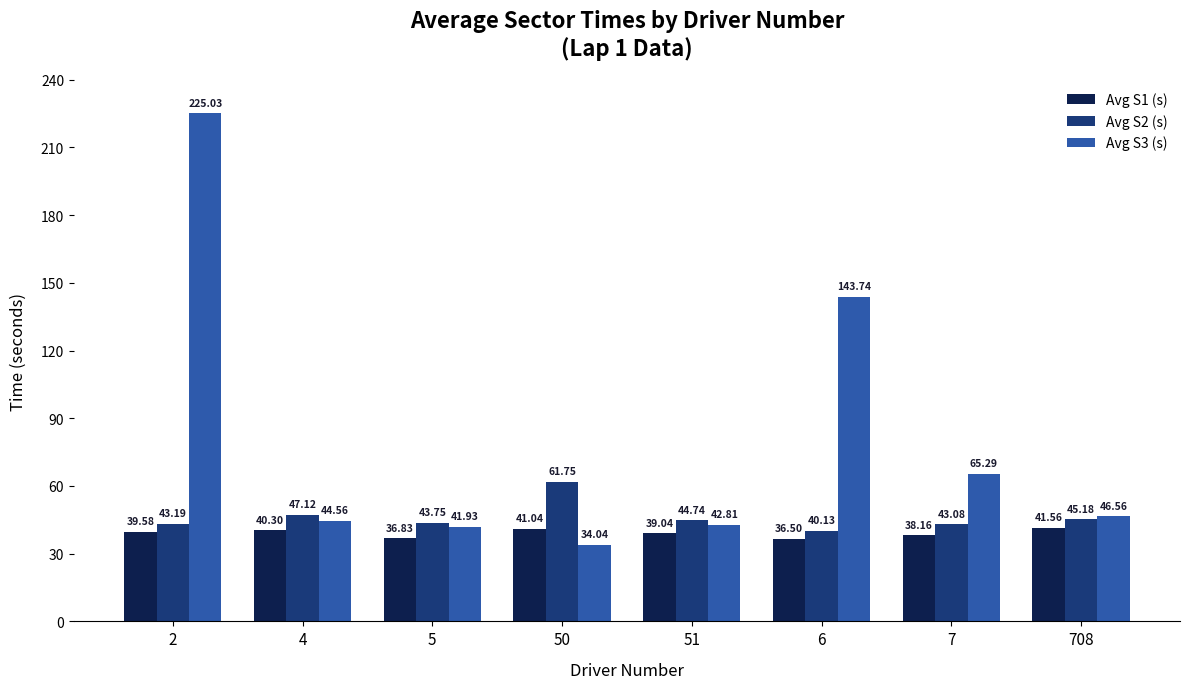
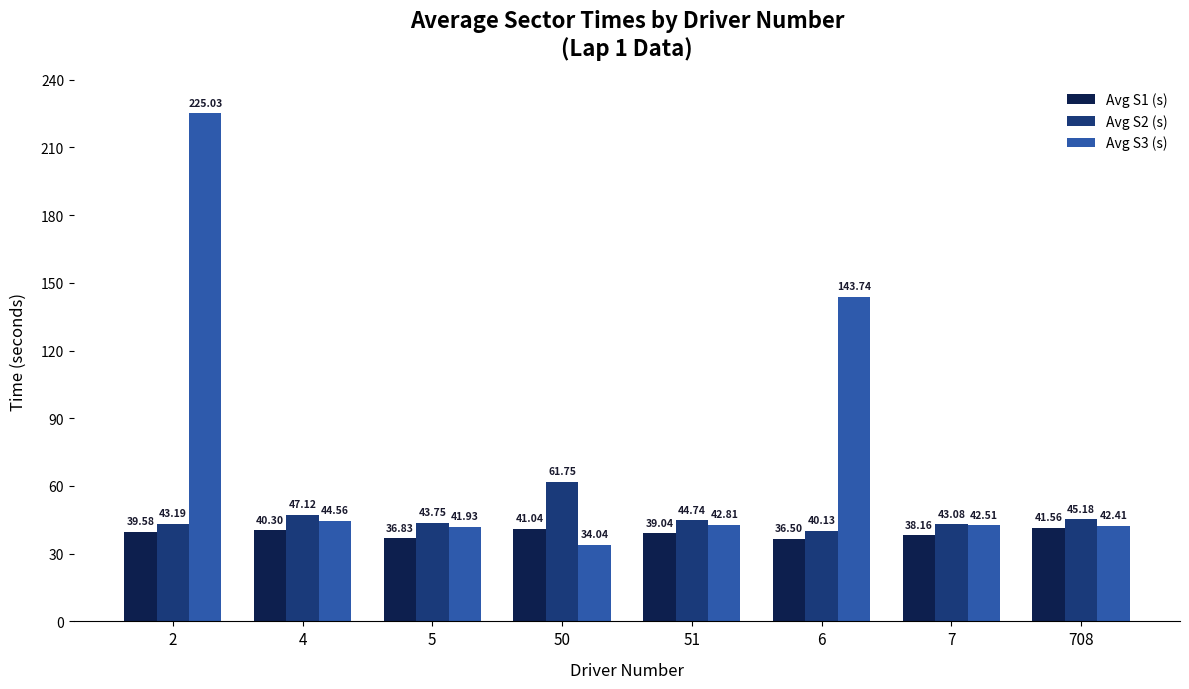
Avg S3 (s), 7: 65.29 -> 42.51
Avg S3 (s), 708: 46.56 -> 42.41
